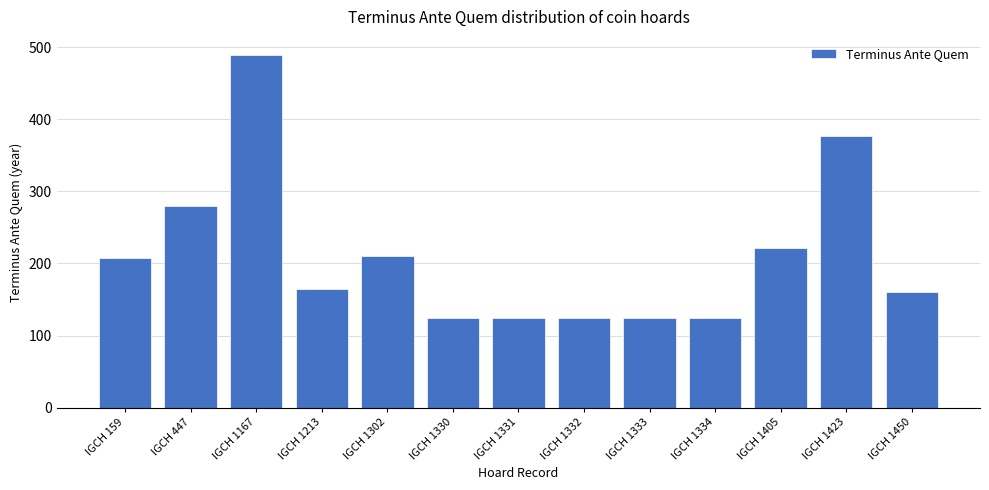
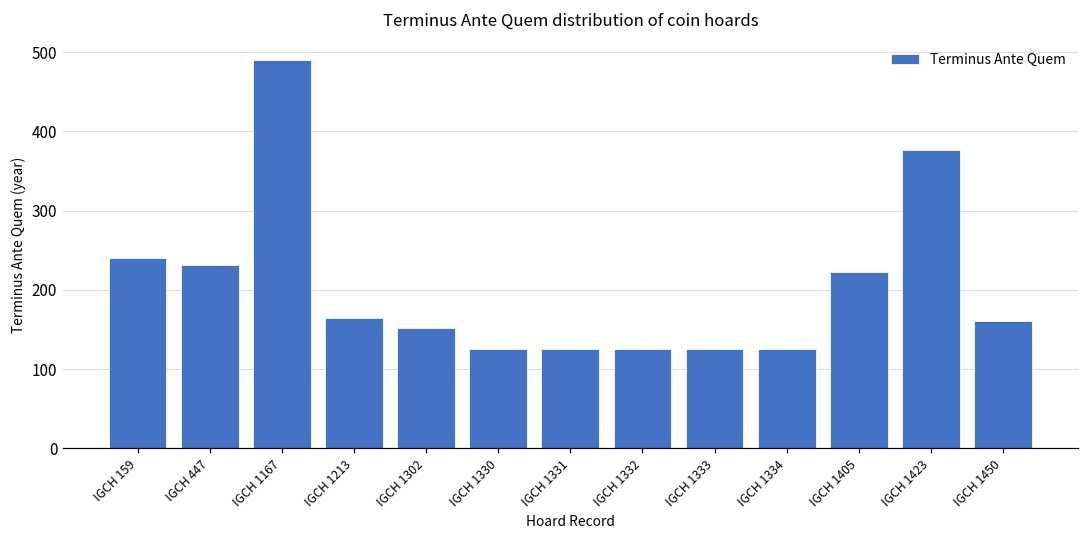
IGCH 159: 210 -> 240
IGCH 447: 280 -> 230
IGCH 1302: 210 -> 150
